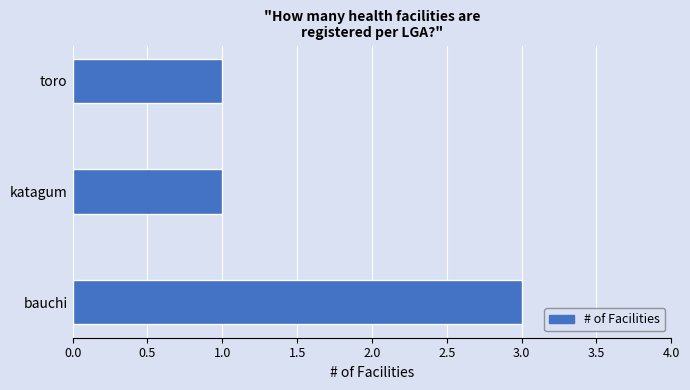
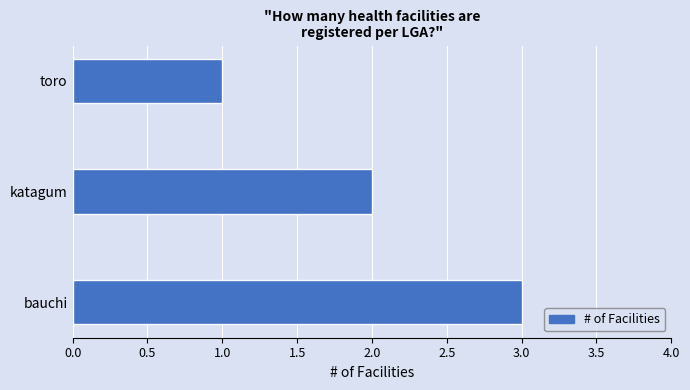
katagum: 1 -> 2
